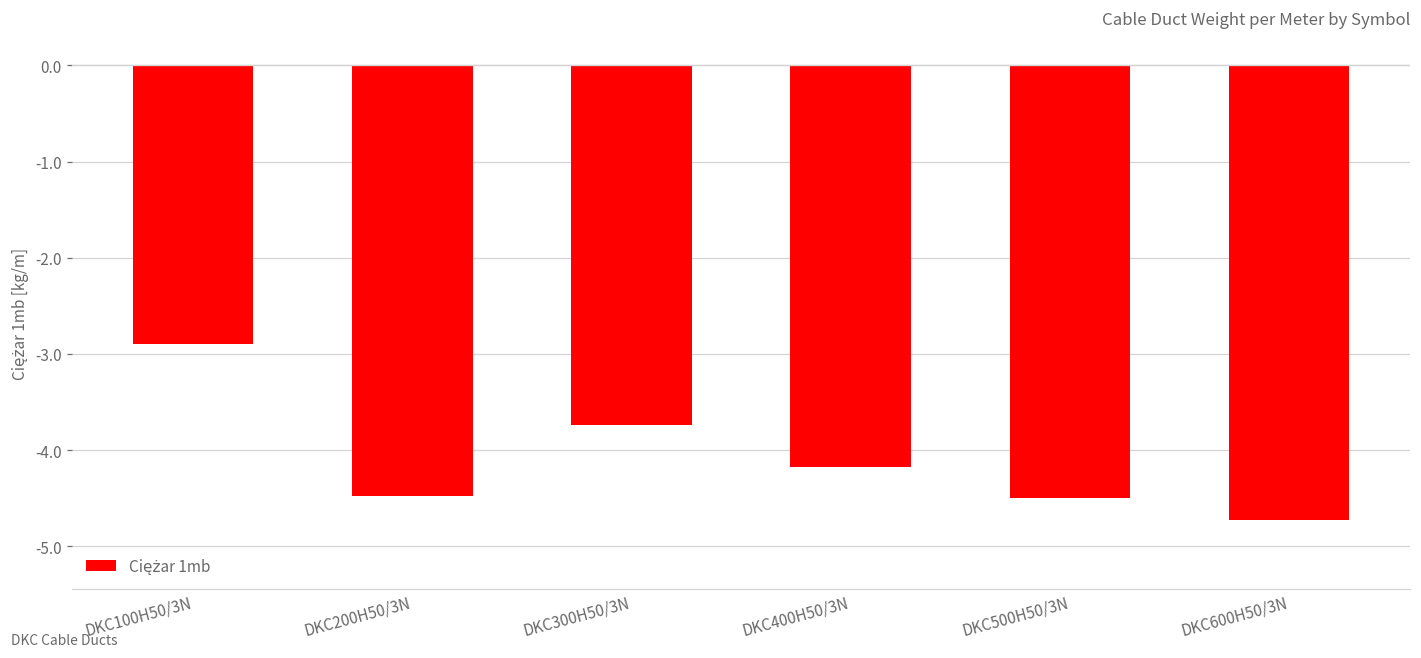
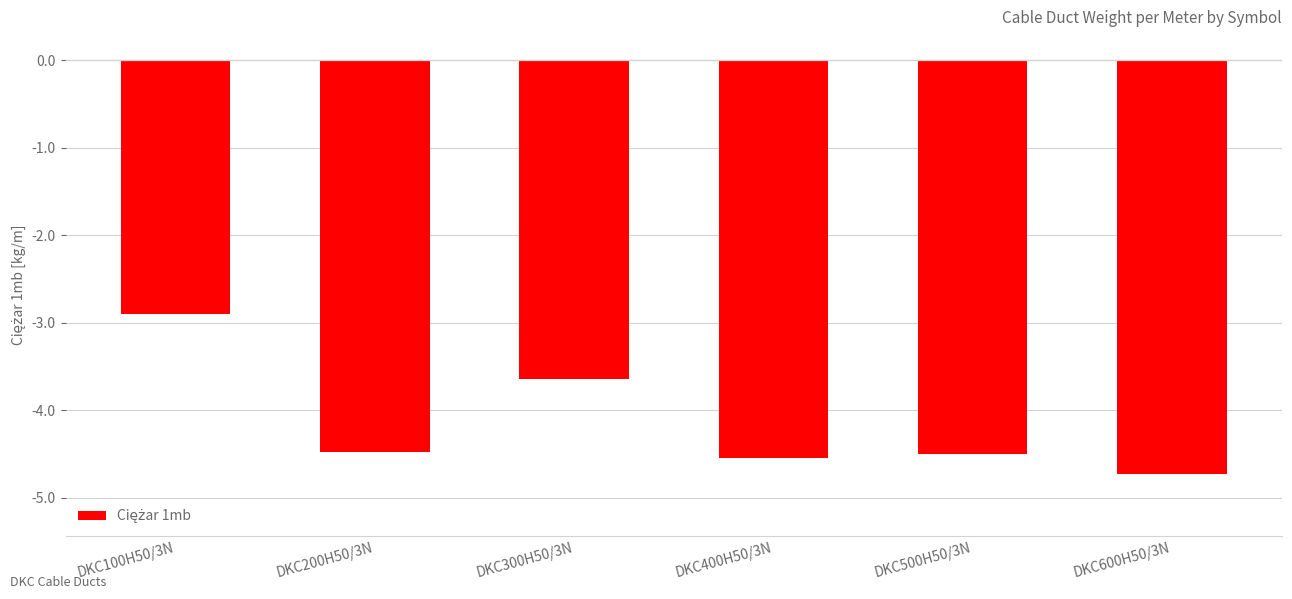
DKC300H50/3N: -3.7 -> -3.6
DKC400H50/3N: -4.2 -> -4.6
